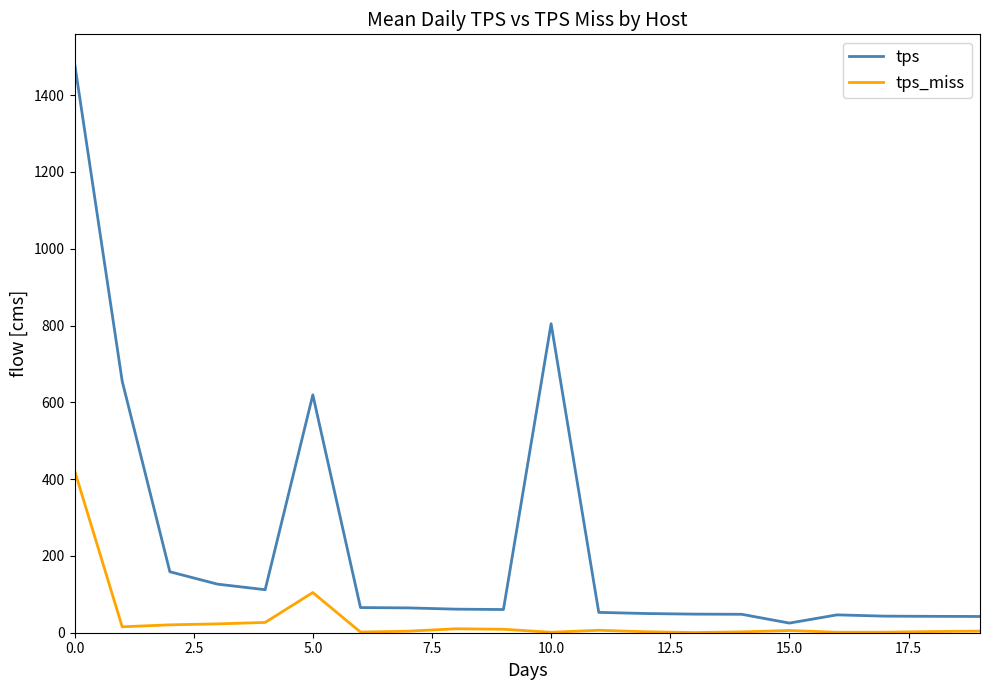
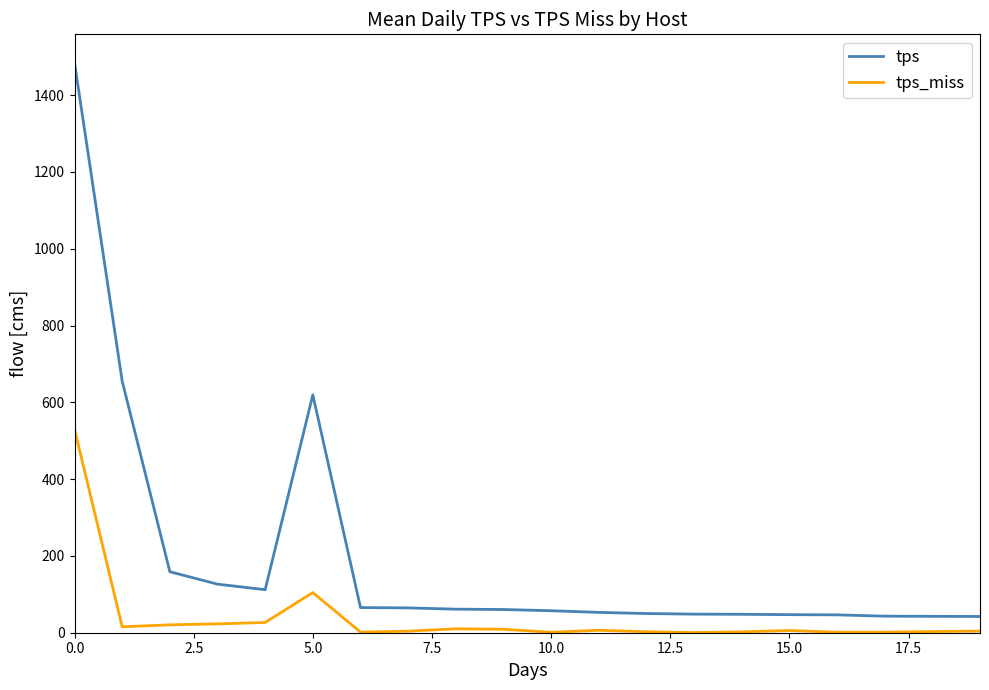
tps_miss, 0.0: 420 -> 530
tps, 10.0: 800 -> 60
tps, 15.0: 30 -> 50
